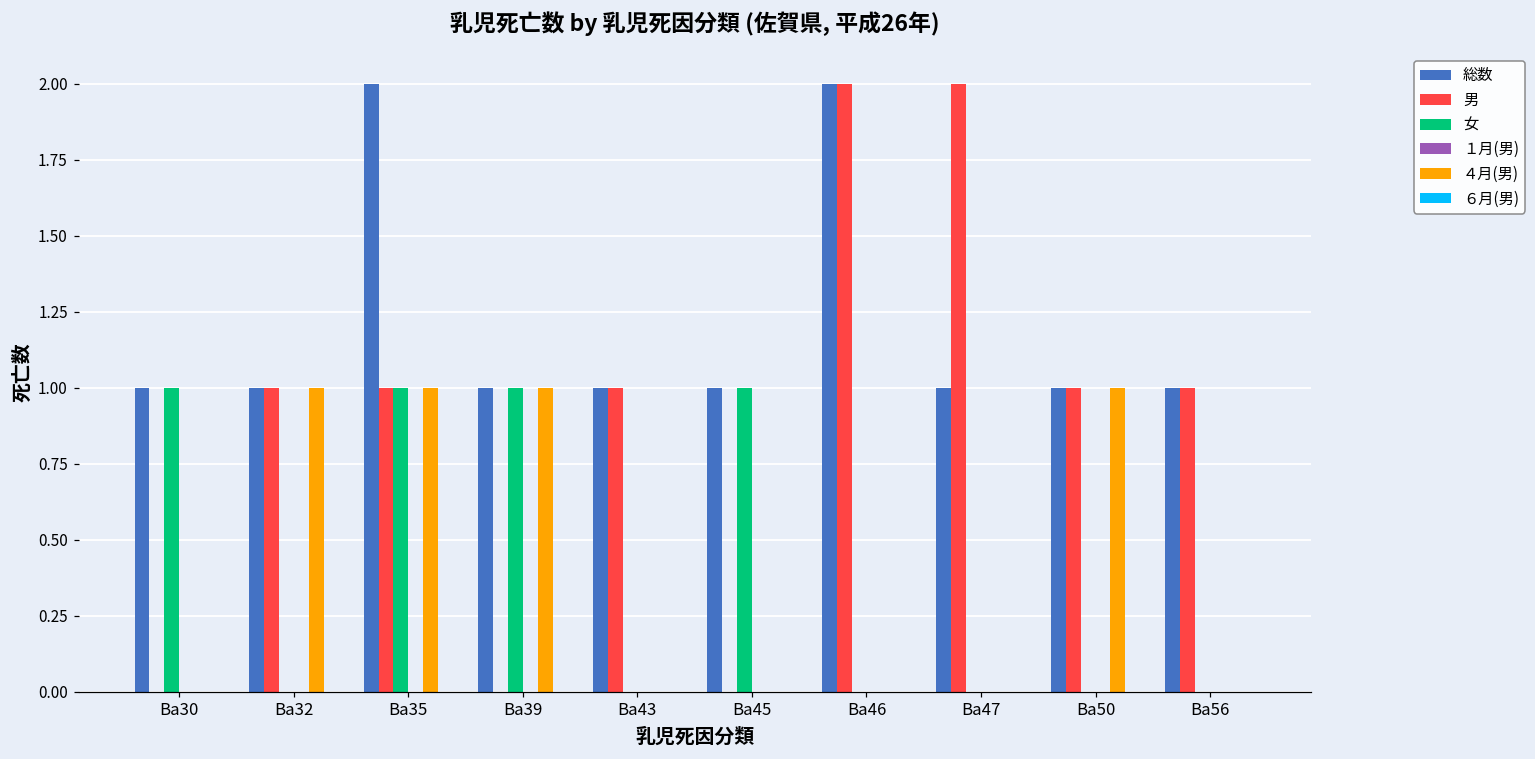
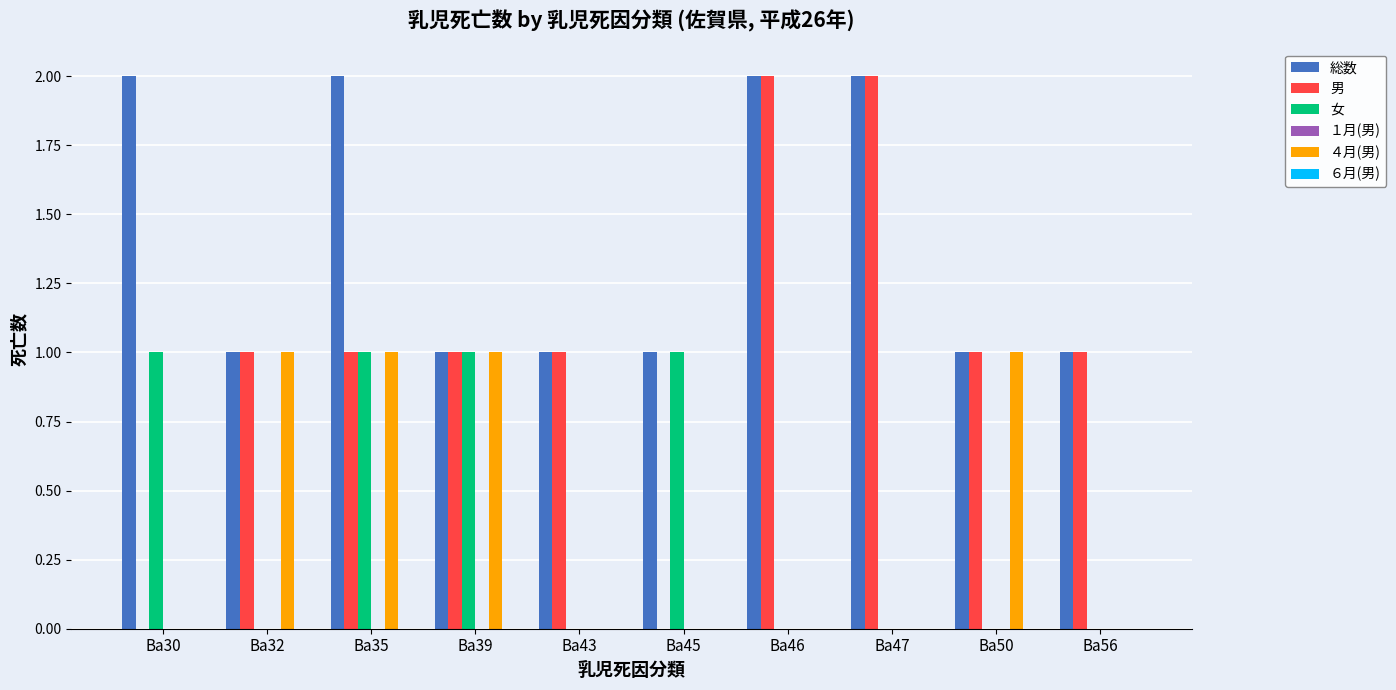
総数, Ba30: 1 -> 2
男, Ba39: 0 -> 1
総数, Ba47: 1 -> 2
